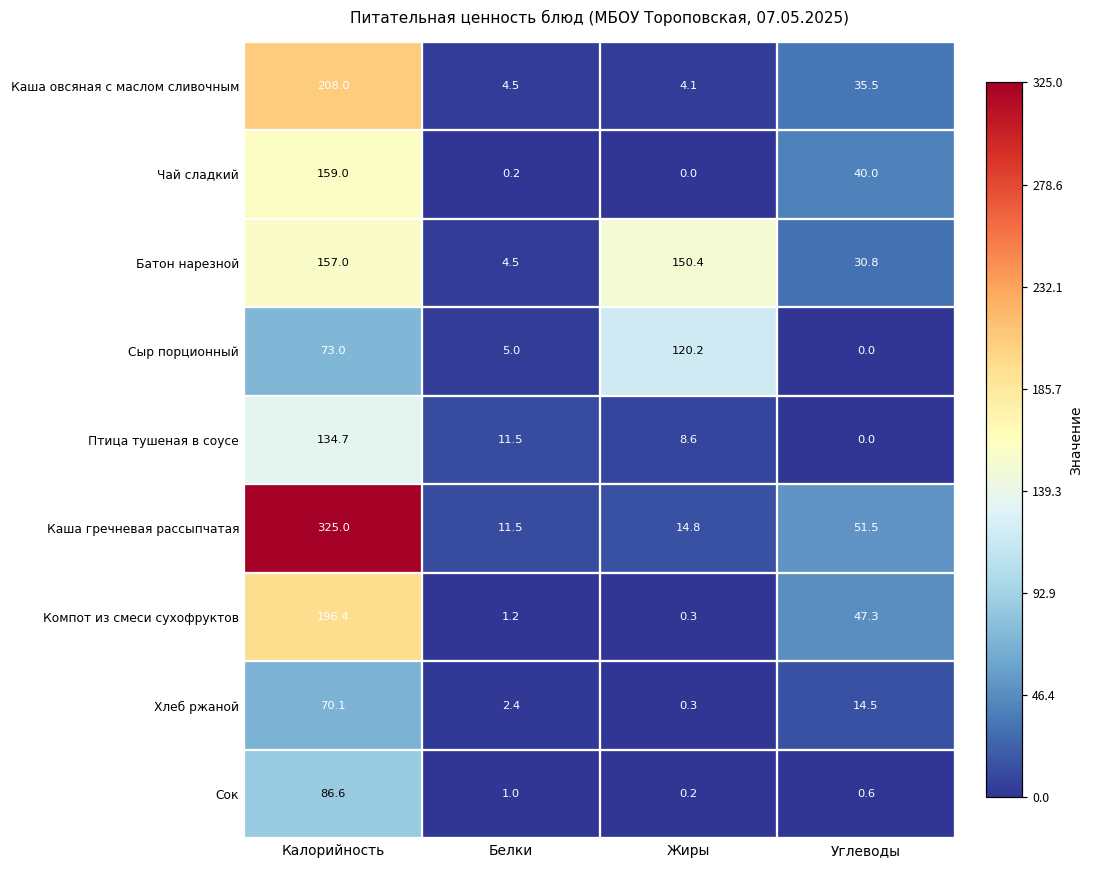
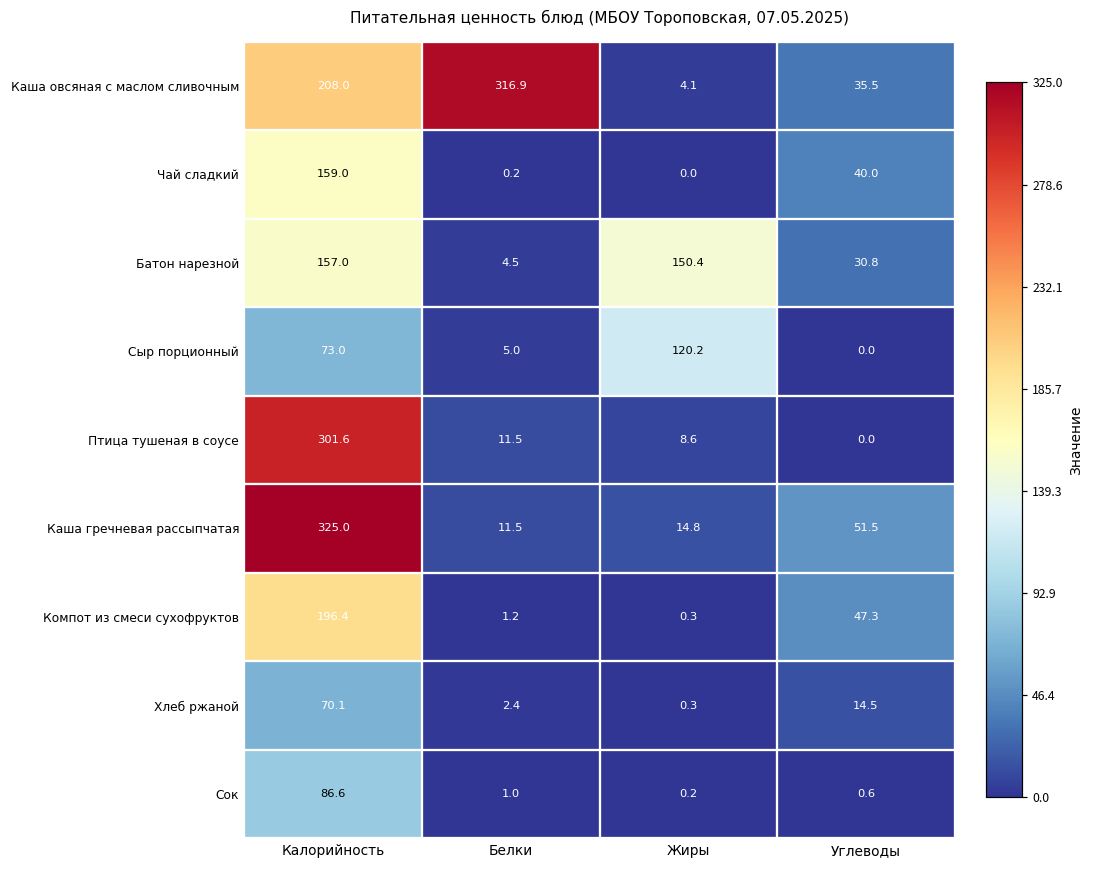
Каша овсяная с маслом сливочным, Белки: 4.5 -> 316.9
Птица тушеная в соусе, Калорийность: 134.7 -> 301.6
